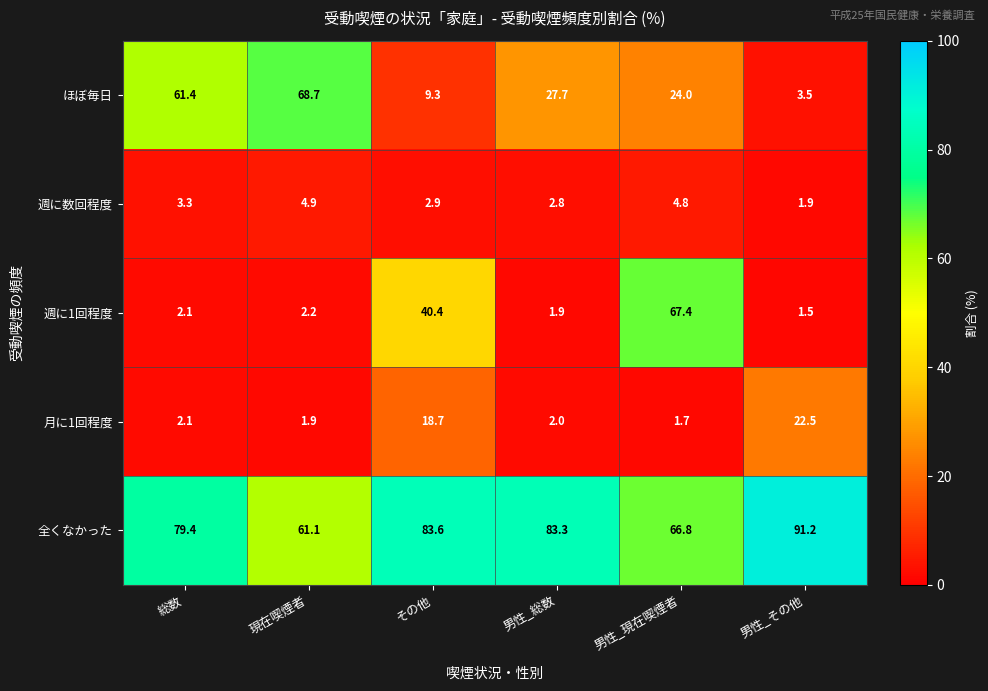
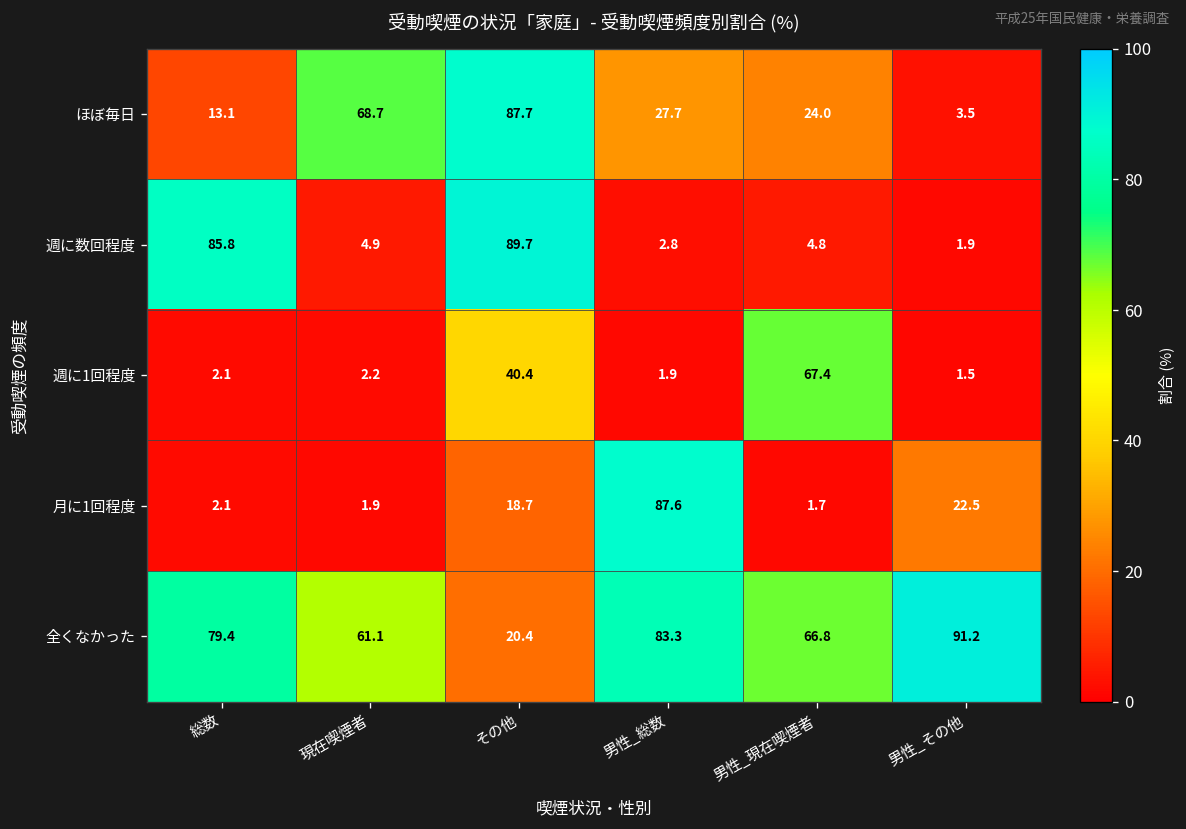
ほぼ毎日, 総数: 61.4 -> 13.1
ほぼ毎日, その他: 9.3 -> 87.7
週に数回程度, 総数: 3.3 -> 85.8
週に数回程度, その他: 2.9 -> 89.7
月に1回程度, 男性_総数: 2.0 -> 87.6
全くなかった, その他: 83.6 -> 20.4
